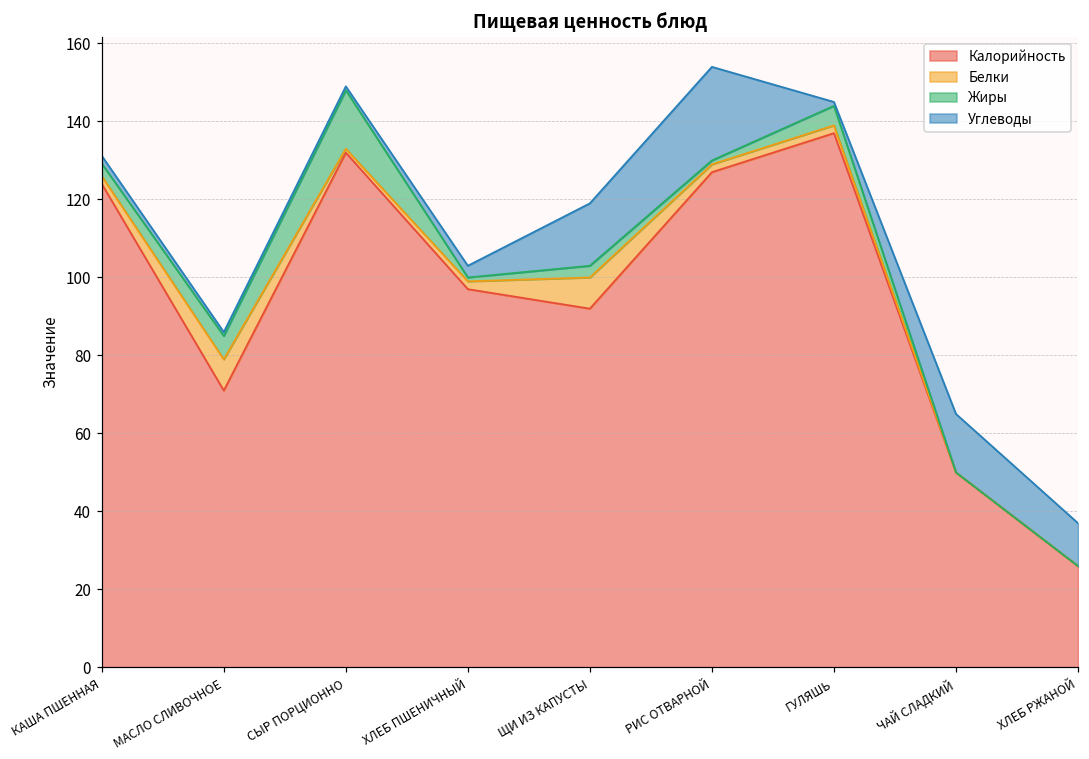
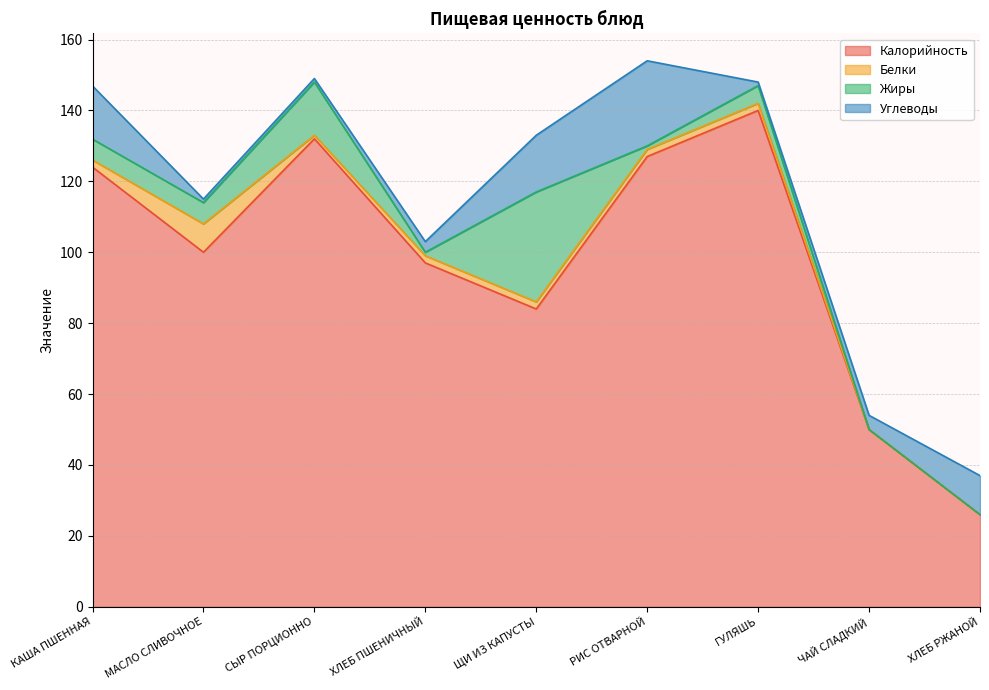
Жиры, КАША ПШЕННАЯ: 3 -> 6
Углеводы, КАША ПШЕННАЯ: 2 -> 15
Калорийность, МАСЛО СЛИВОЧНОЕ: 71 -> 100
Калорийность, ЩИ ИЗ КАПУСТЫ: 92 -> 84
Белки, ЩИ ИЗ КАПУСТЫ: 8 -> 2
Жиры, ЩИ ИЗ КАПУСТЫ: 3 -> 31
Калорийность, ГУЛЯШЬ: 137 -> 140
Углеводы, ЧАЙ СЛАДКИЙ: 15 -> 4
